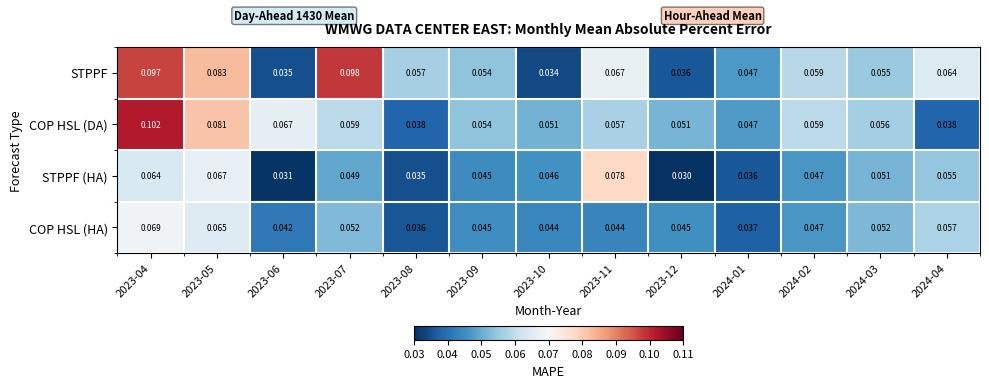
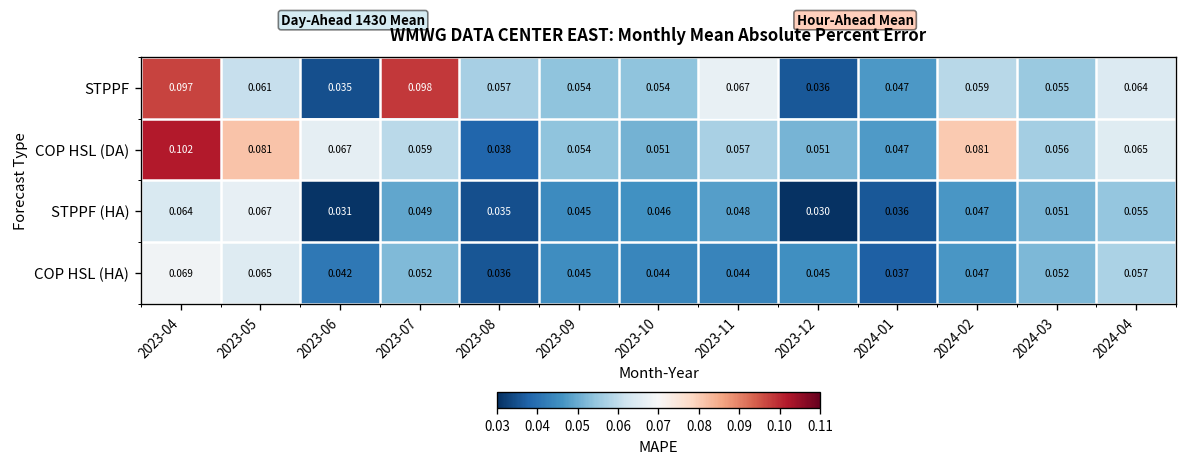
STPPF, 2023-05: 0.083 -> 0.061
STPPF, 2023-10: 0.034 -> 0.054
COP HSL (DA), 2024-02: 0.059 -> 0.081
COP HSL (DA), 2024-04: 0.038 -> 0.065
STPPF (HA), 2023-11: 0.078 -> 0.048
